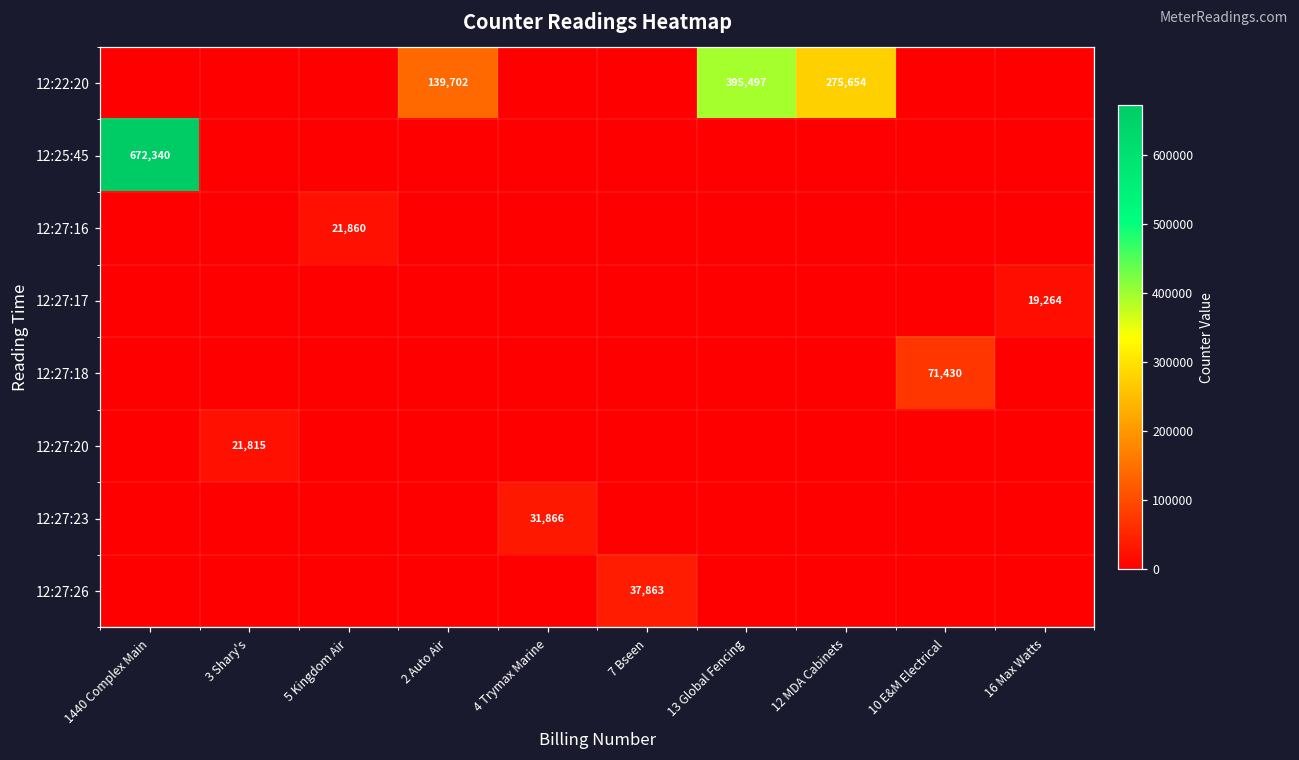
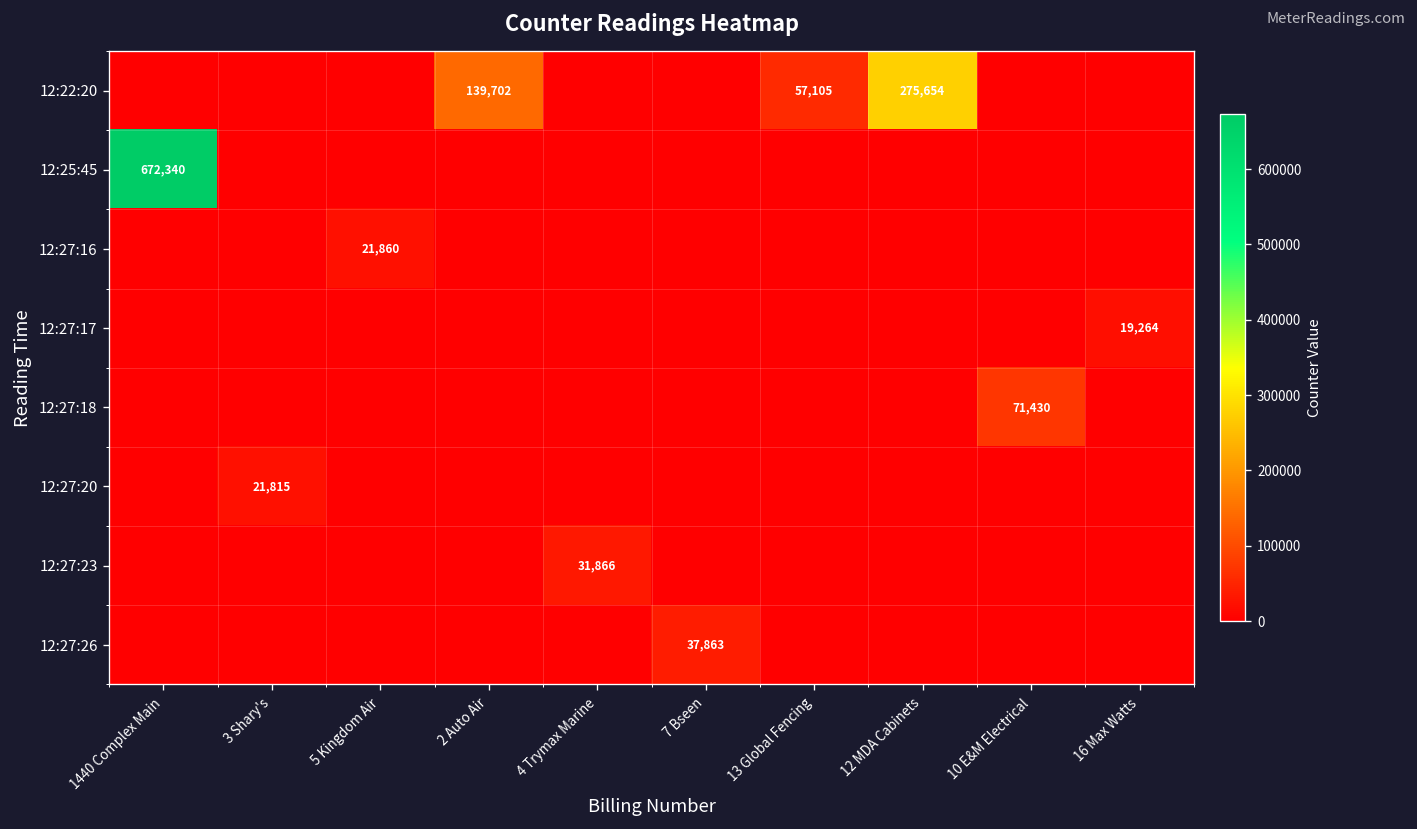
12:22:20, 13 Global Fencing: 395,497 -> 57,105
